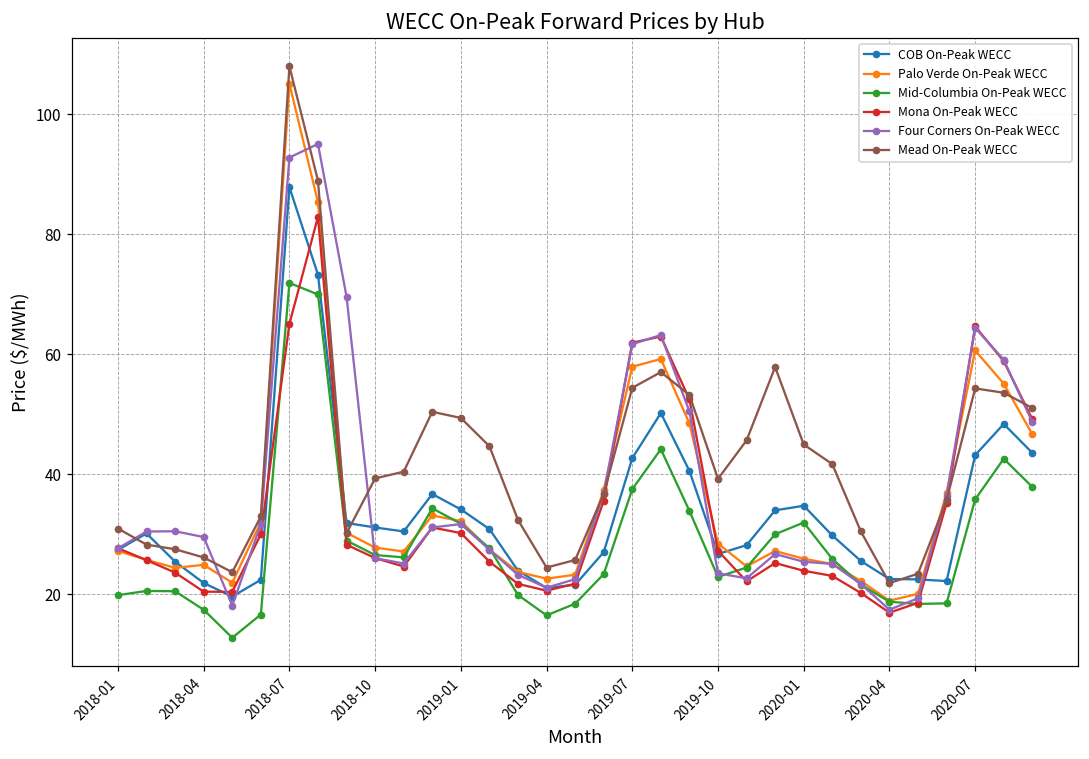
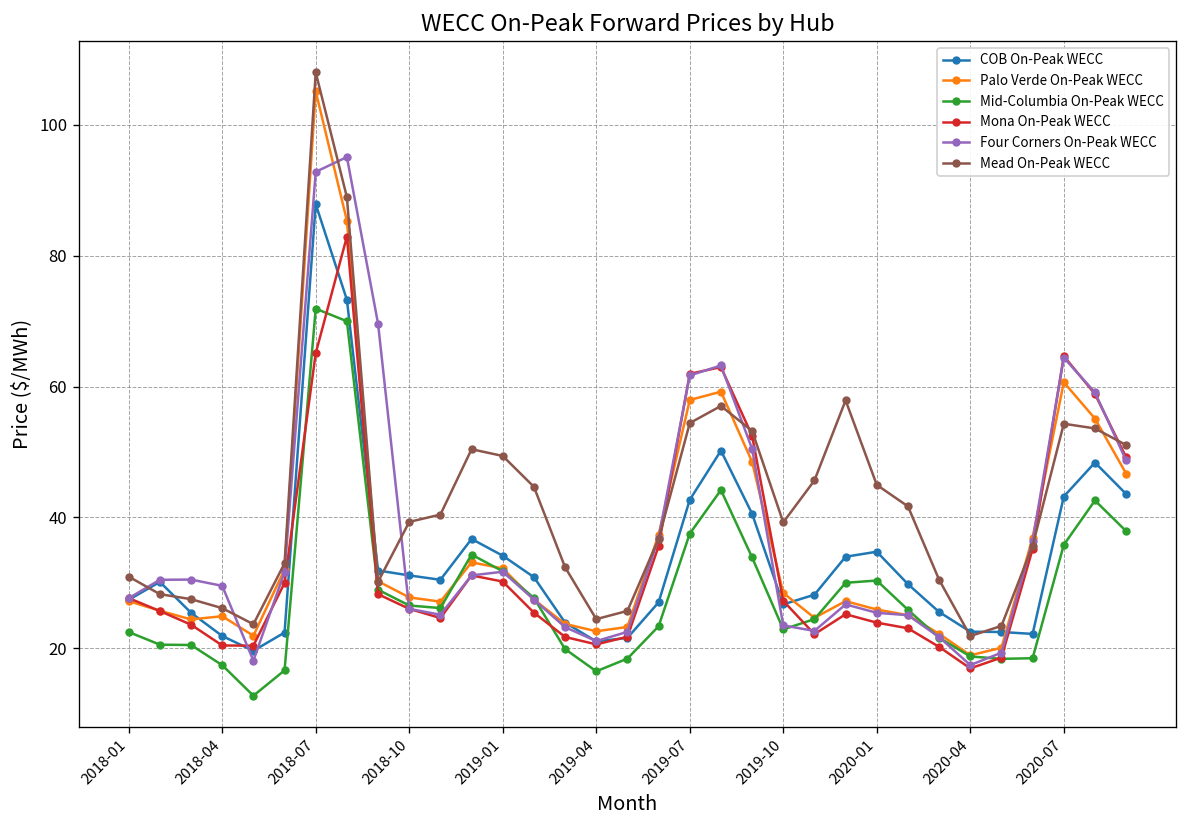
Mid-Columbia On-Peak WECC, 2018-01: 20 -> 23
Mid-Columbia On-Peak WECC, 2020-01: 32 -> 30
